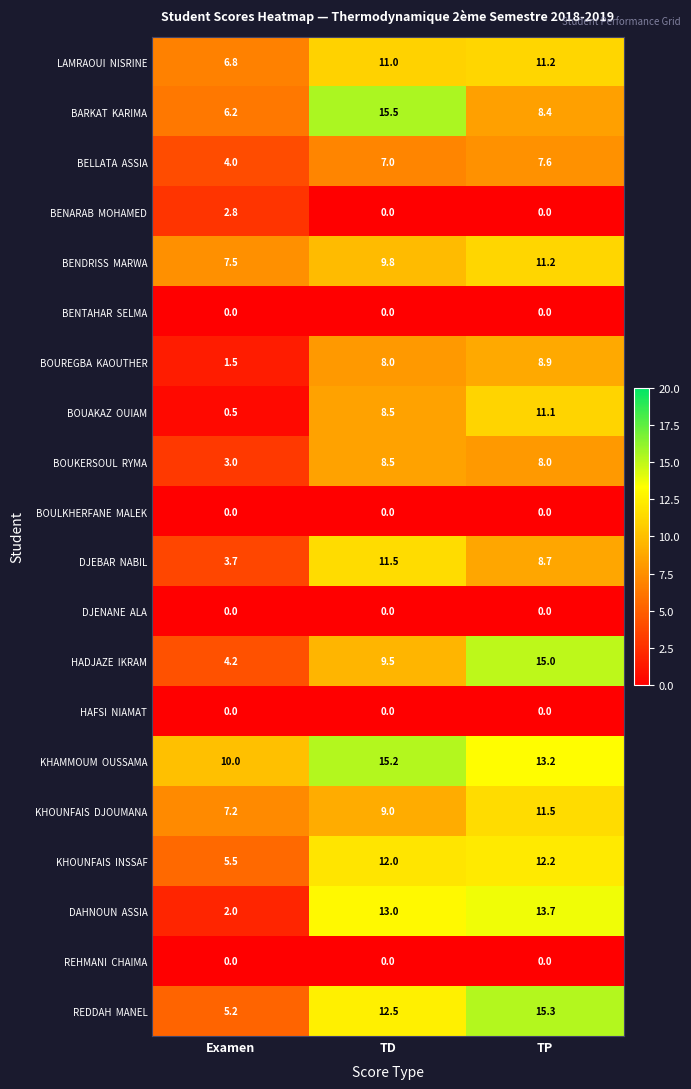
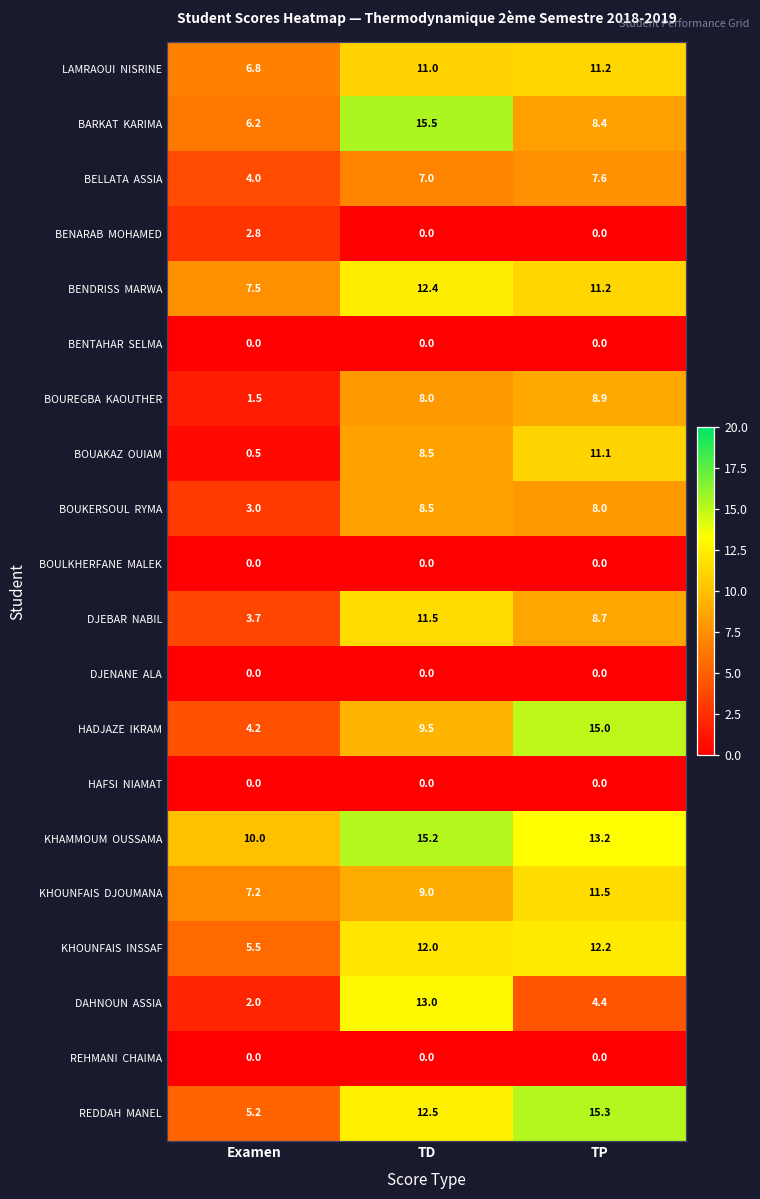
BENDRISS MARWA, TD: 9.8 -> 12.4
DAHNOUN ASSIA, TP: 13.7 -> 4.4
